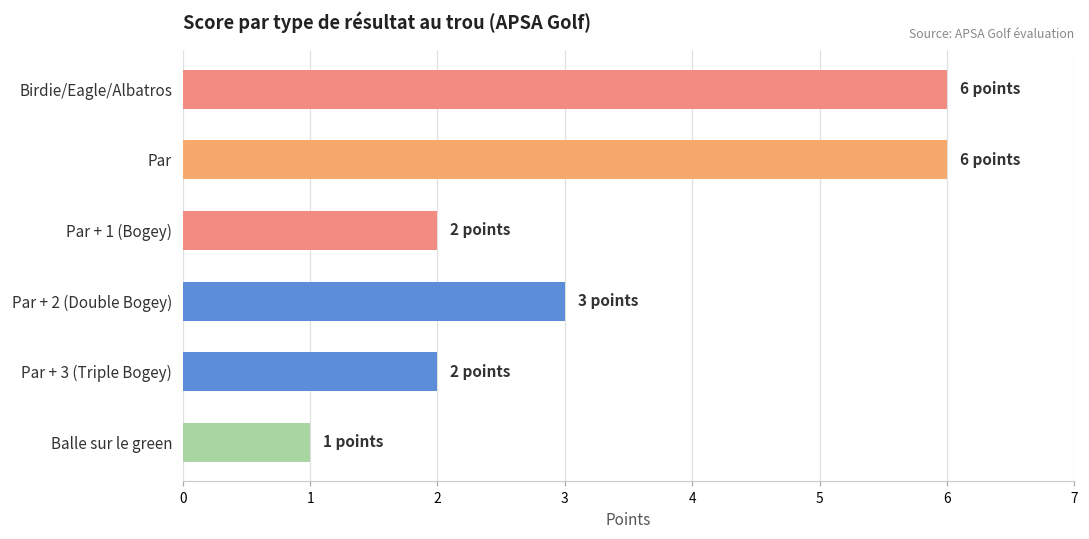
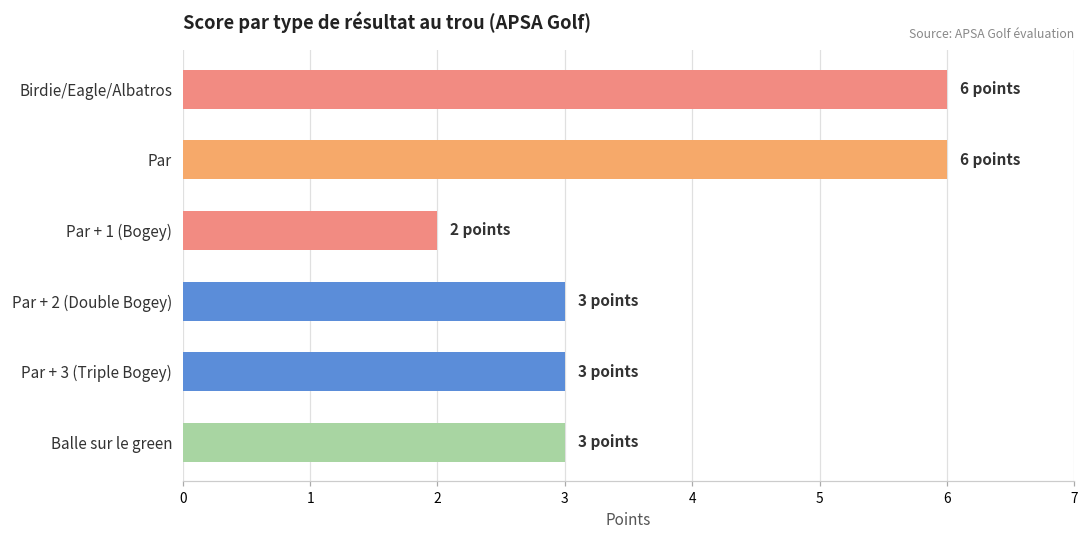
Par + 3 (Triple Bogey): 2 -> 3
Balle sur le green: 1 -> 3
